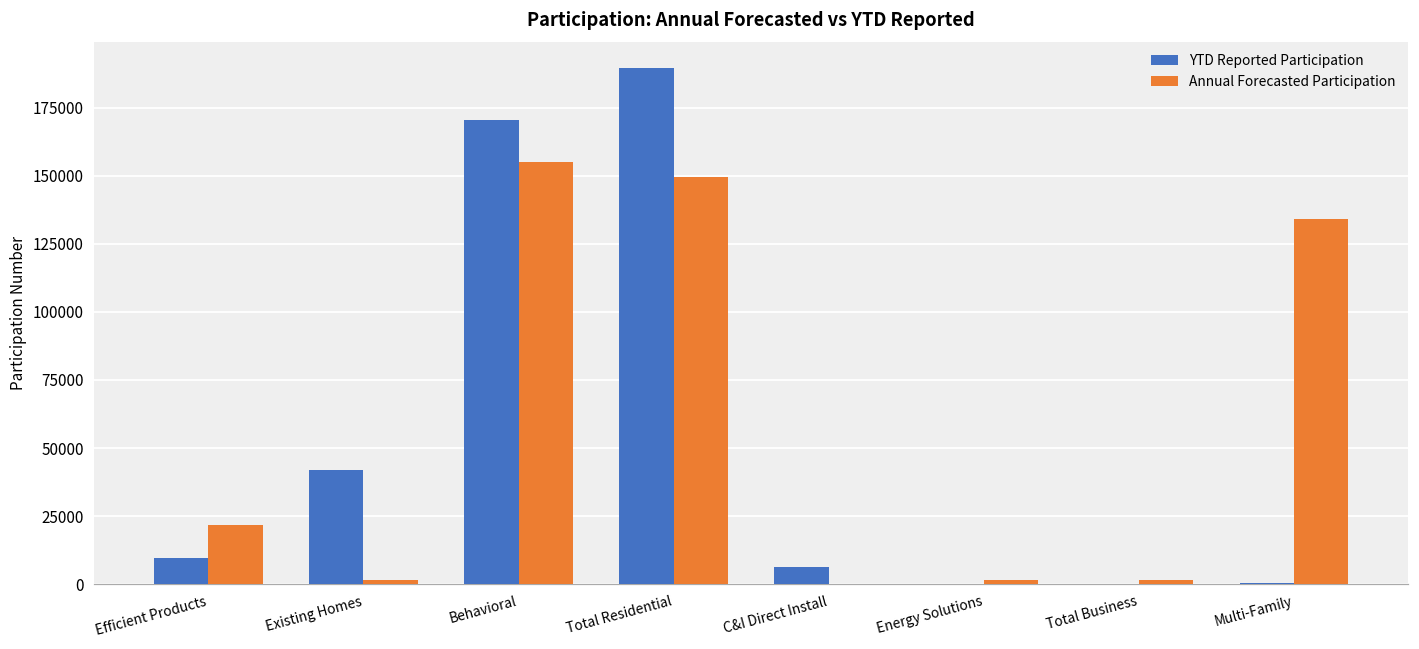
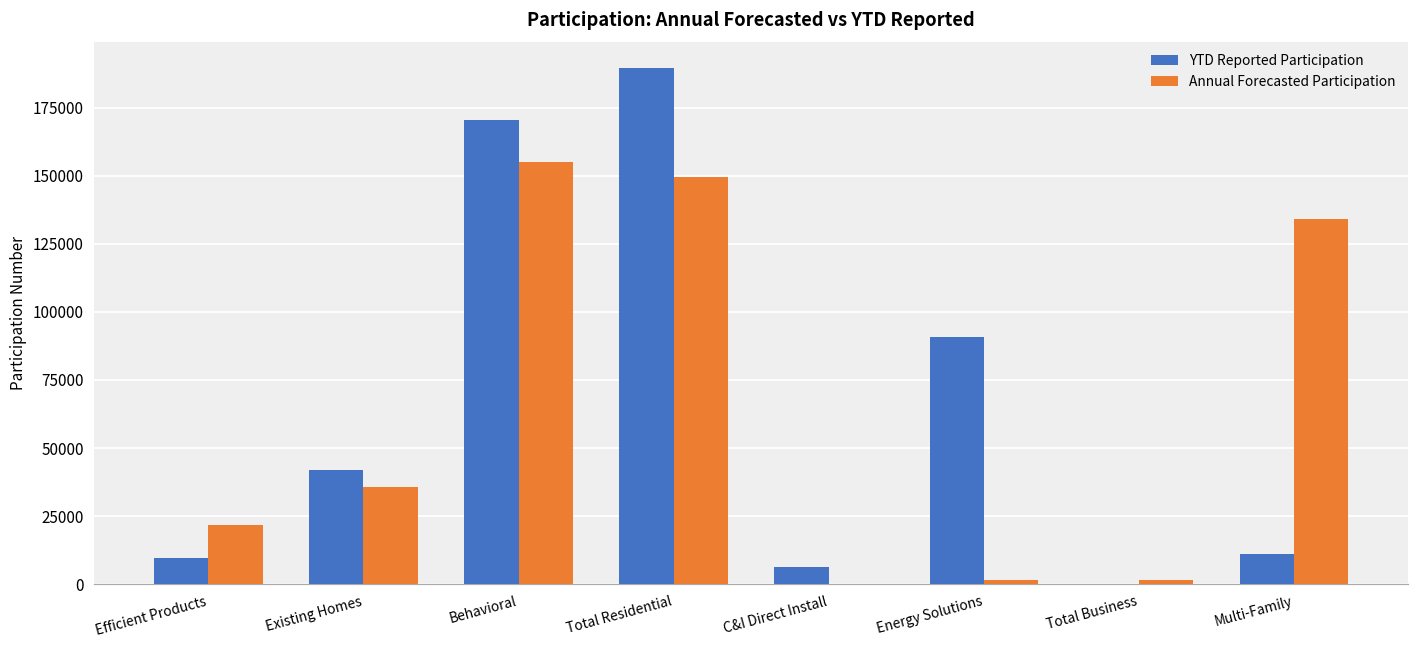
Annual Forecasted Participation, Existing Homes: 2000 -> 36000
YTD Reported Participation, Energy Solutions: 0 -> 91000
YTD Reported Participation, Multi-Family: 1000 -> 11000
